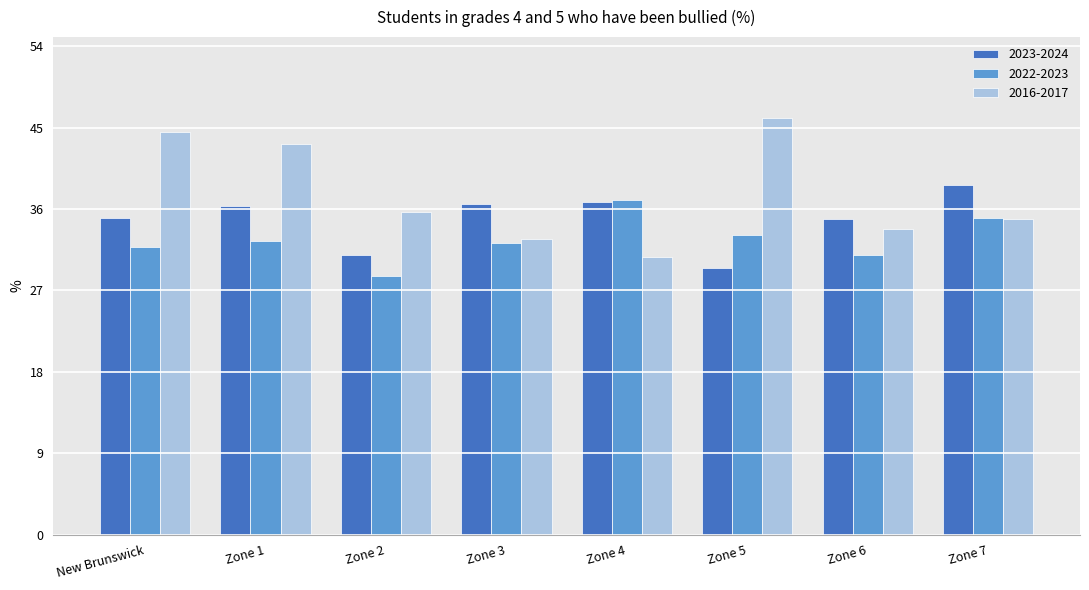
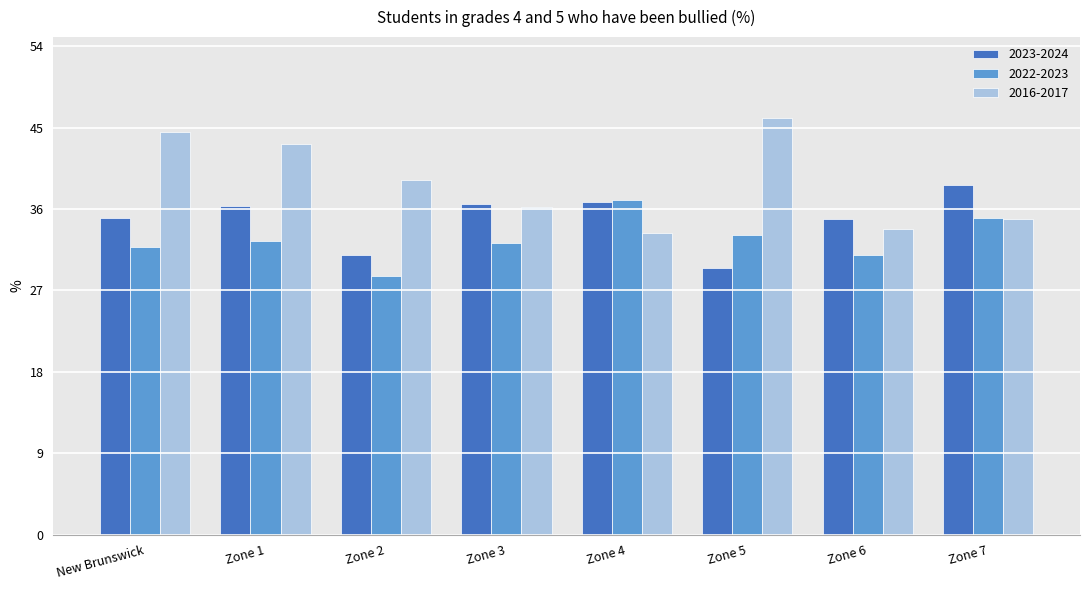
2016-2017, Zone 2: 36 -> 39
2016-2017, Zone 3: 33 -> 36
2016-2017, Zone 4: 31 -> 33
